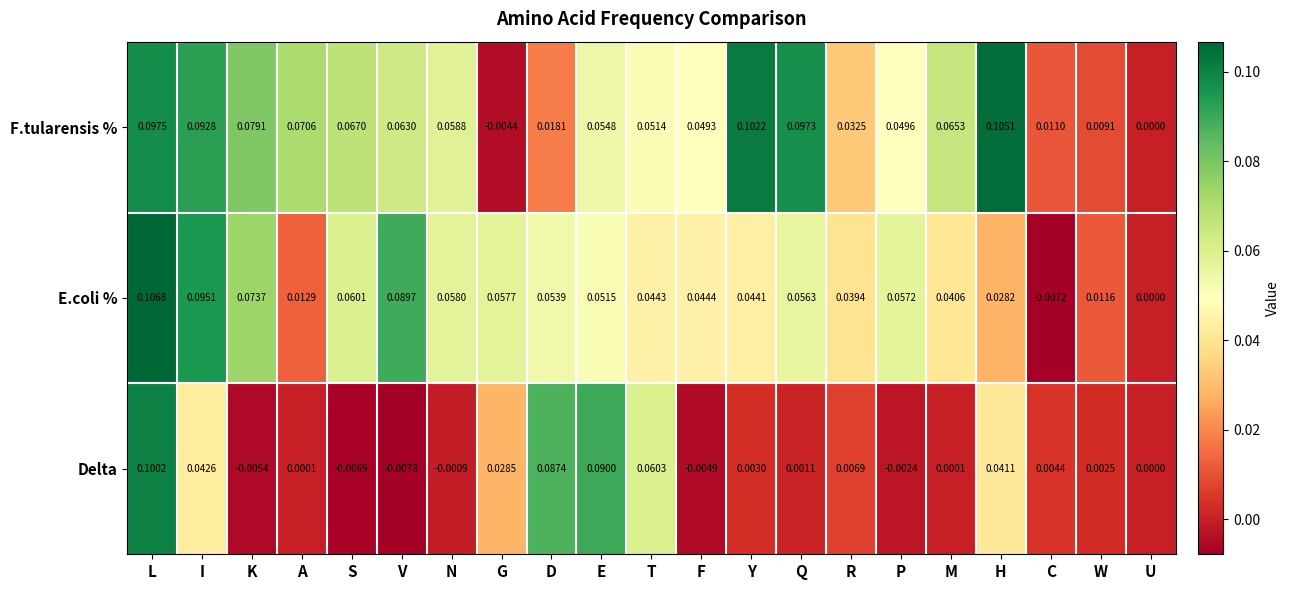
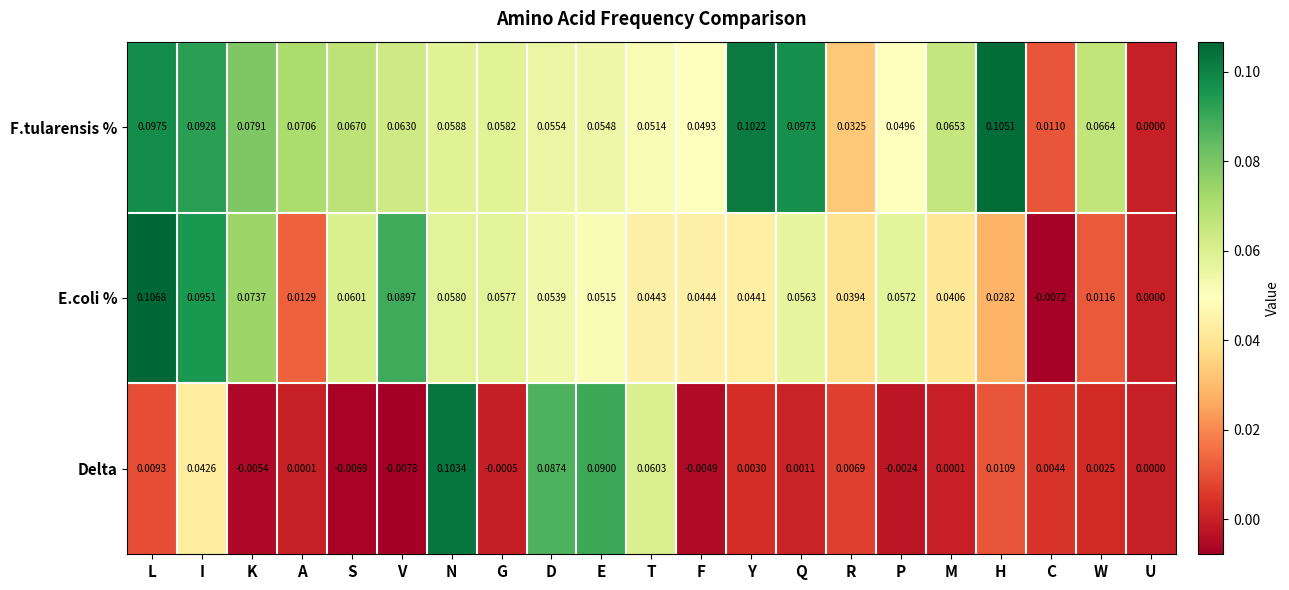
F.tularensis %, G: -0.0044 -> 0.0582
F.tularensis %, D: 0.0181 -> 0.0554
F.tularensis %, W: 0.0091 -> 0.0664
Delta, L: 0.1002 -> 0.0093
Delta, N: -0.0009 -> 0.1034
Delta, G: 0.0285 -> -0.0005
Delta, H: 0.0411 -> 0.0109
